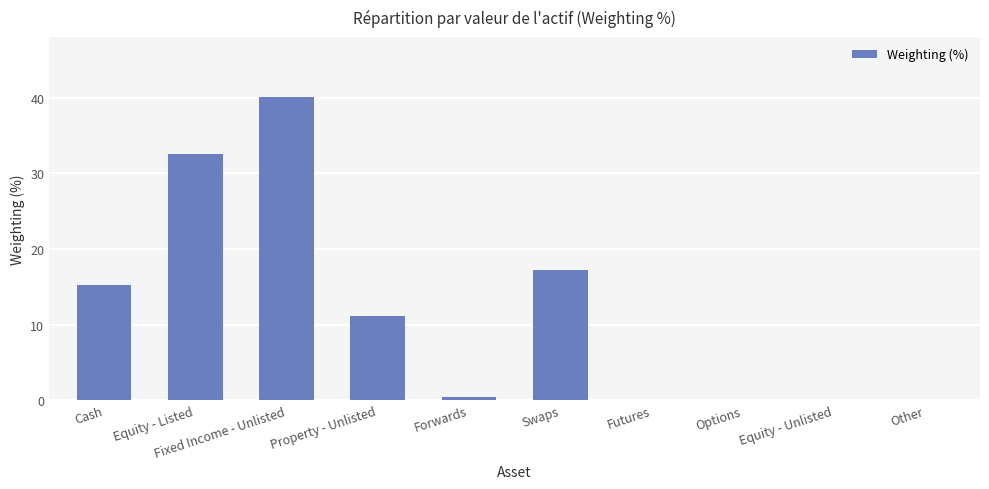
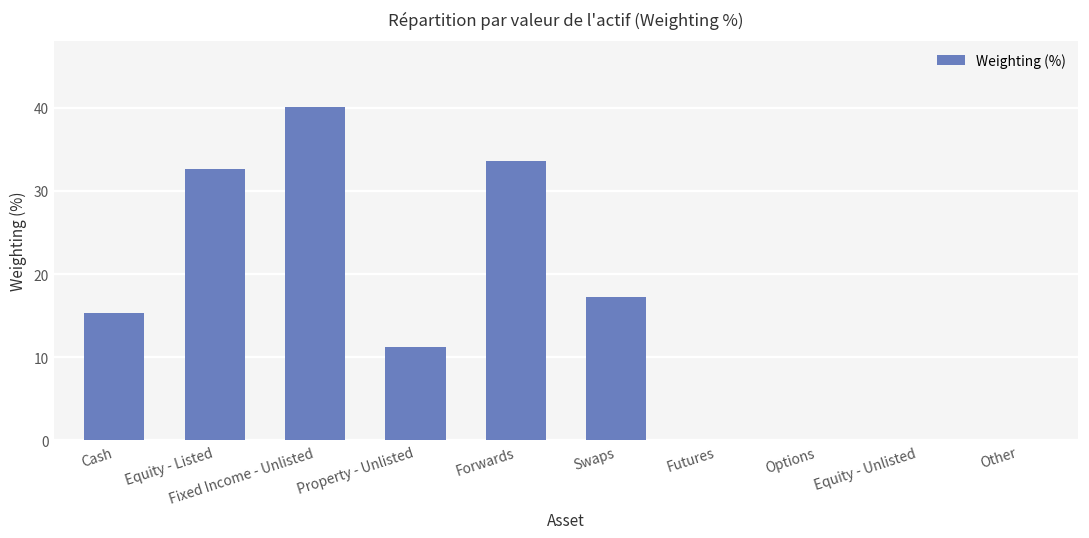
Forwards: 0 -> 34
